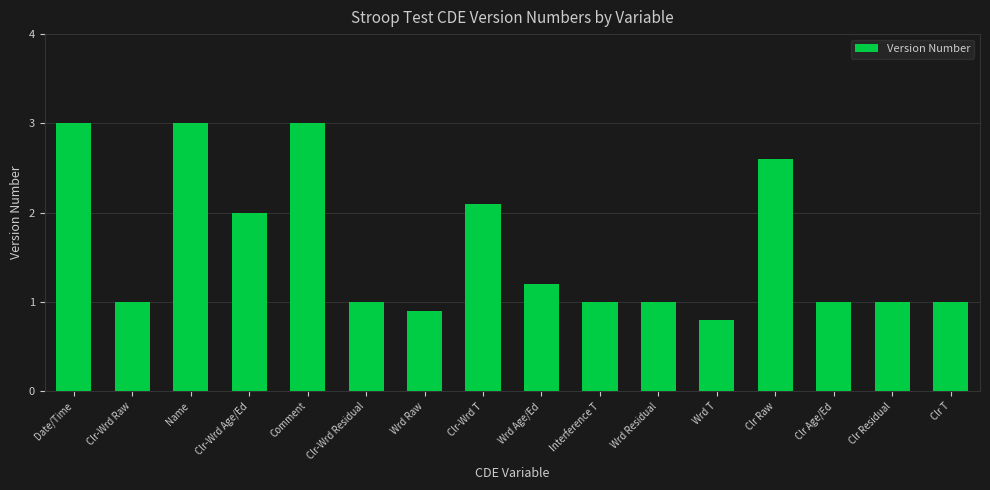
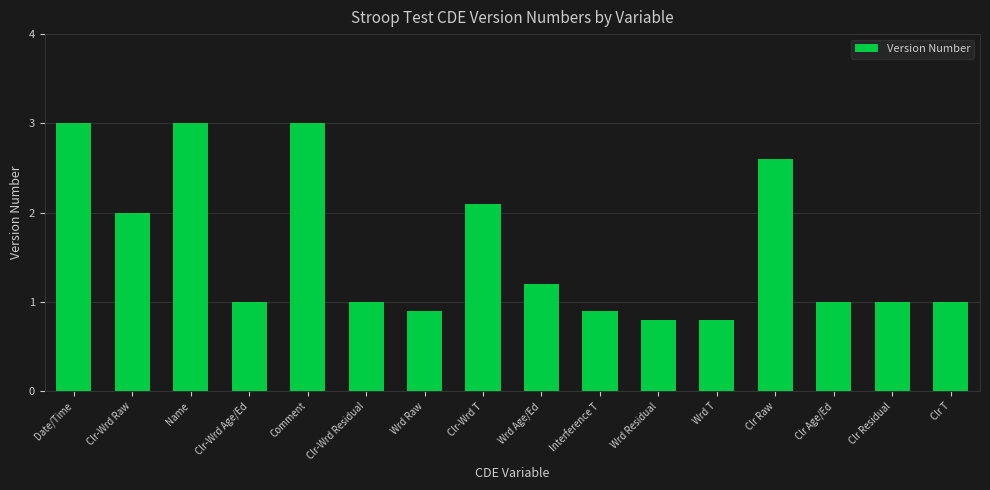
Clr-Wrd Raw: 1 -> 2
Clr-Wrd Age/Ed: 2 -> 1
Interference T: 1.0 -> 0.9
Wrd Residual: 1.0 -> 0.8
